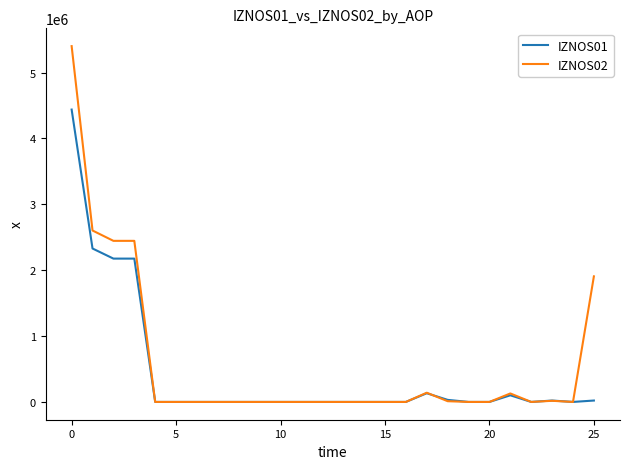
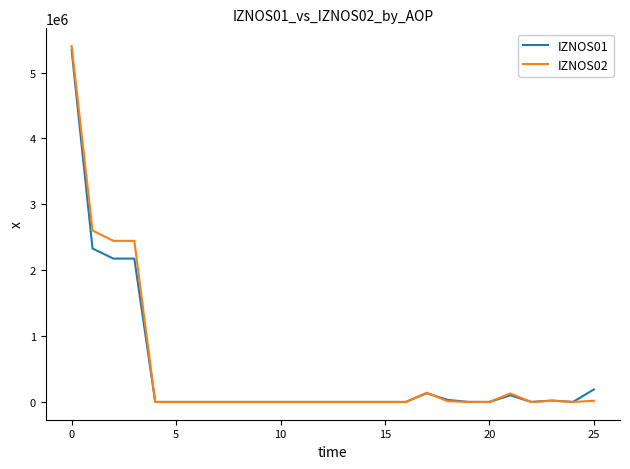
IZNOS01, 0: 4400000 -> 5300000
IZNOS01, 25: 0 -> 200000
IZNOS02, 25: 1900000 -> 0
